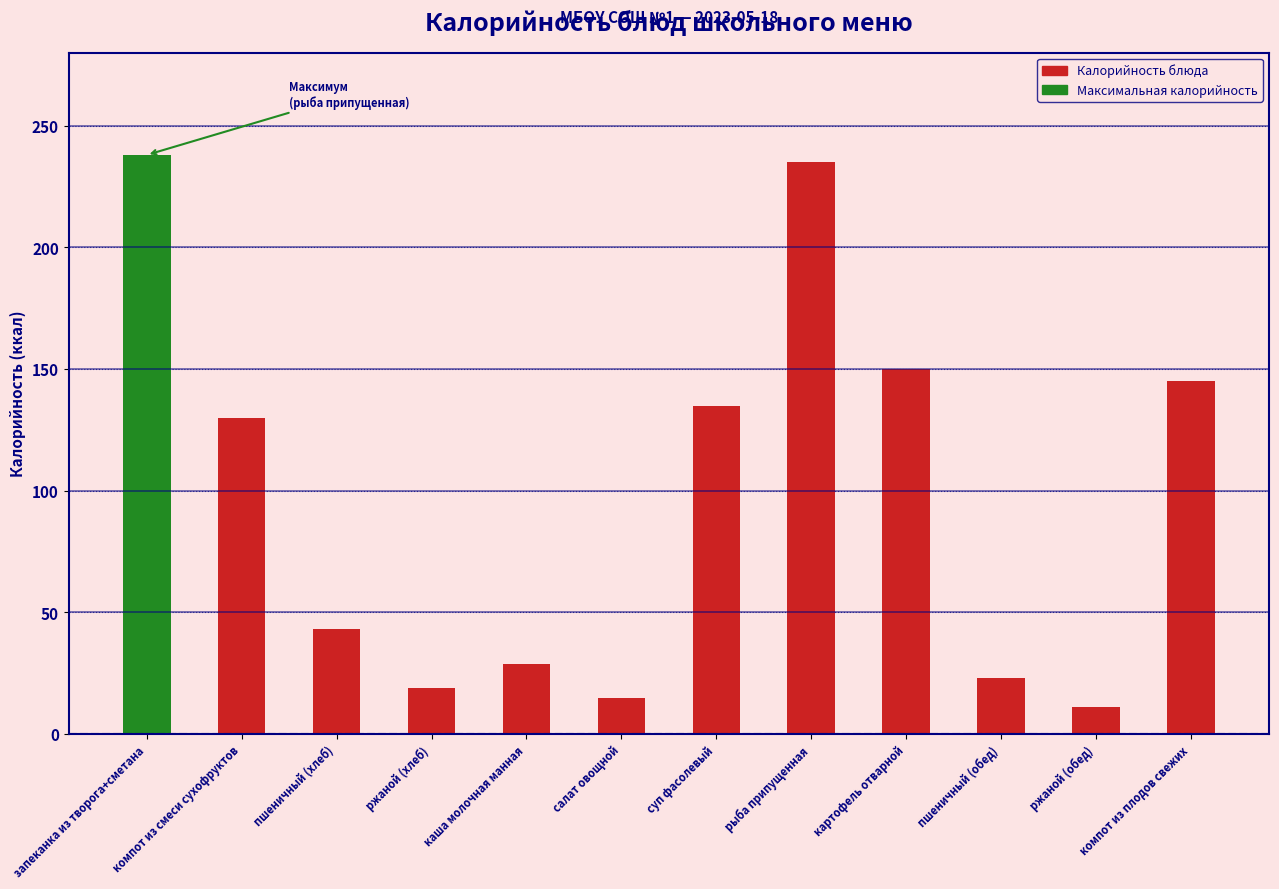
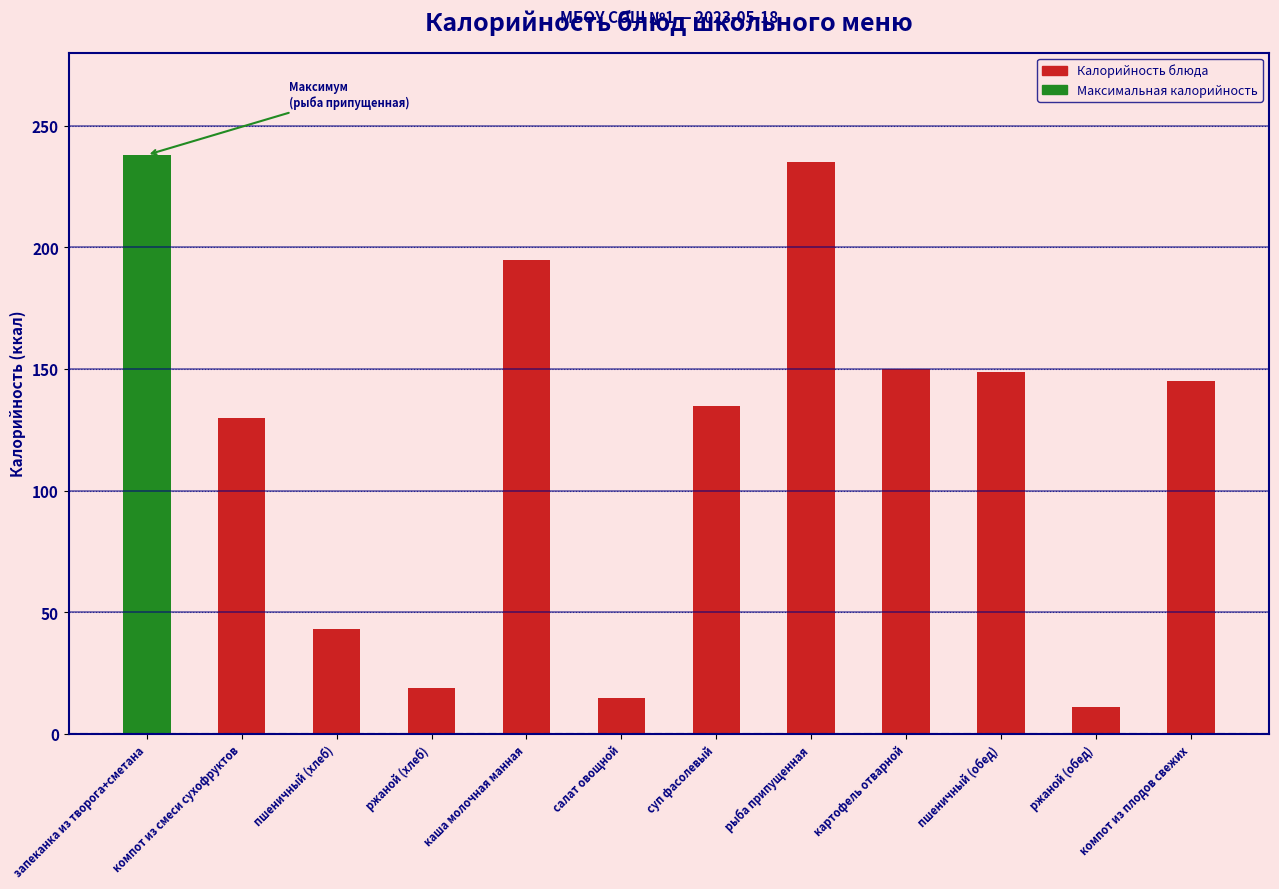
каша молочная манная: 29 -> 195
пшеничный (обед): 23 -> 149
